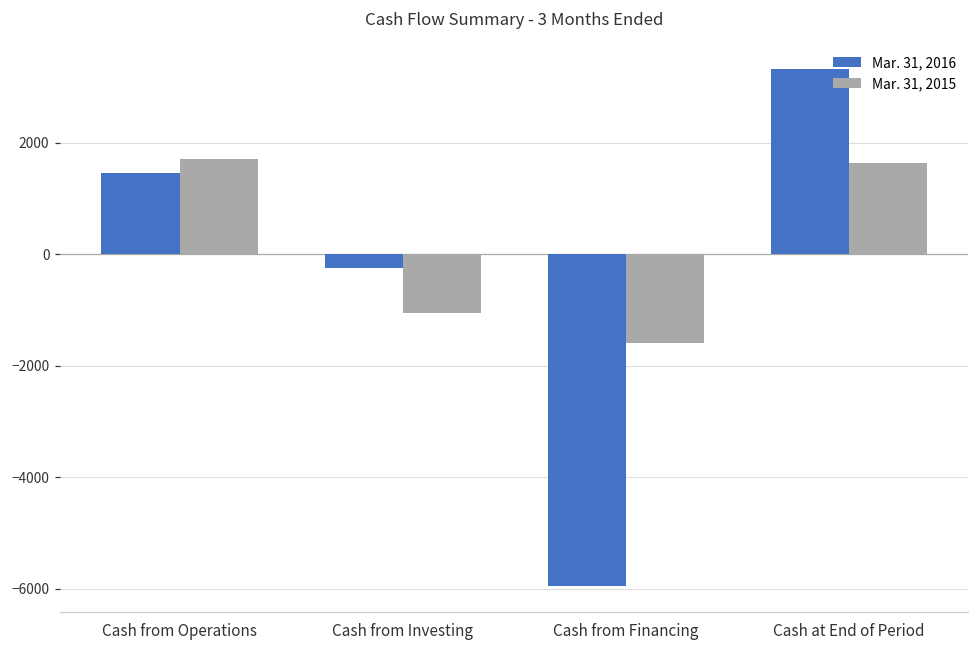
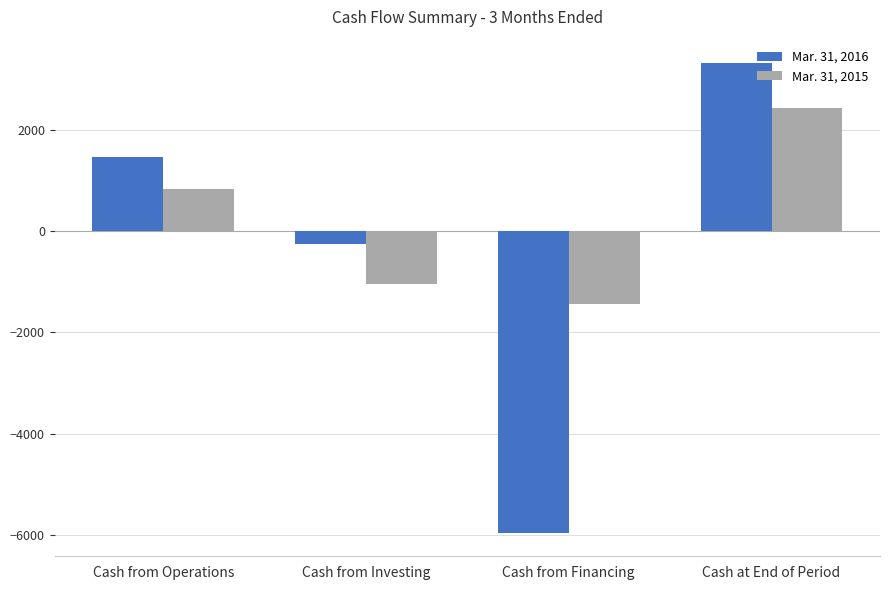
Mar. 31, 2015, Cash from Operations: 1700 -> 800
Mar. 31, 2015, Cash from Financing: -1600 -> -1400
Mar. 31, 2015, Cash at End of Period: 1600 -> 2400
